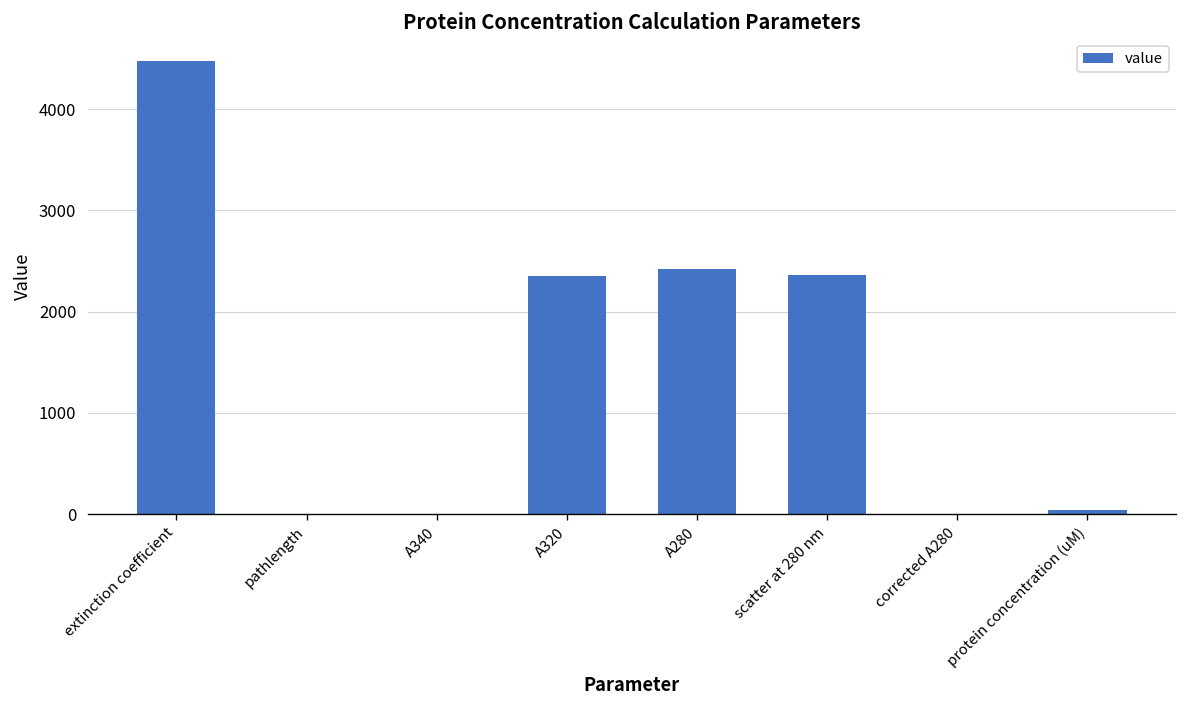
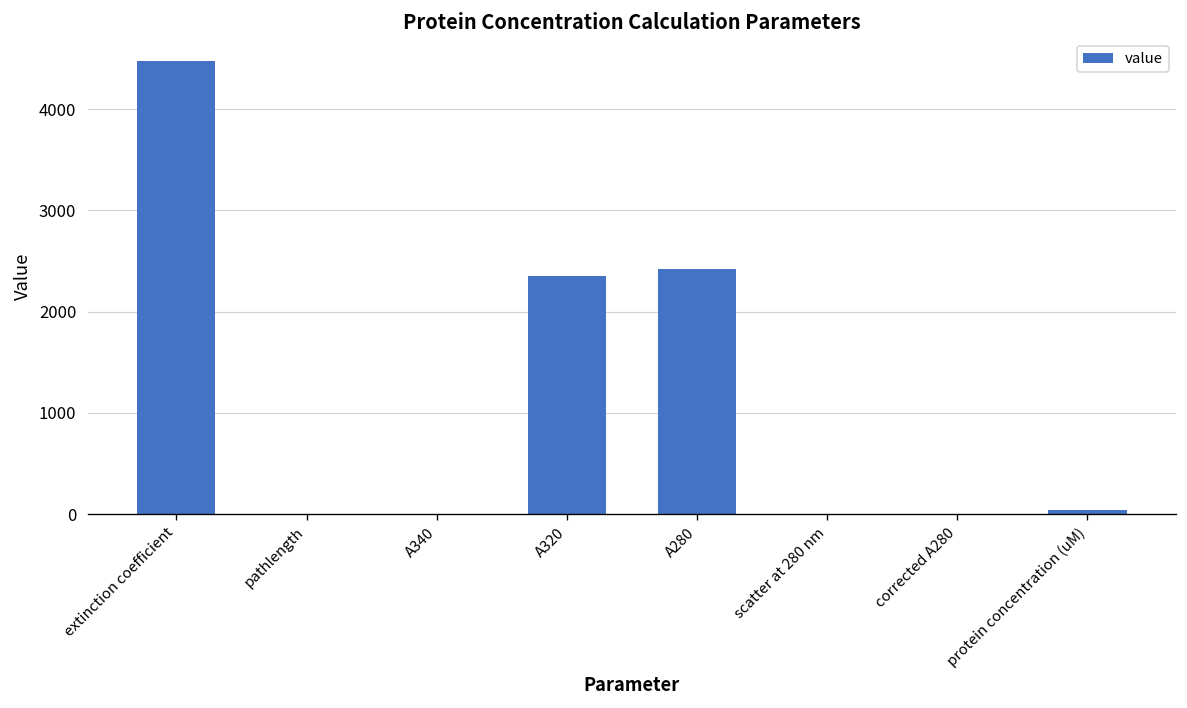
scatter at 280 nm: 2400 -> 0
